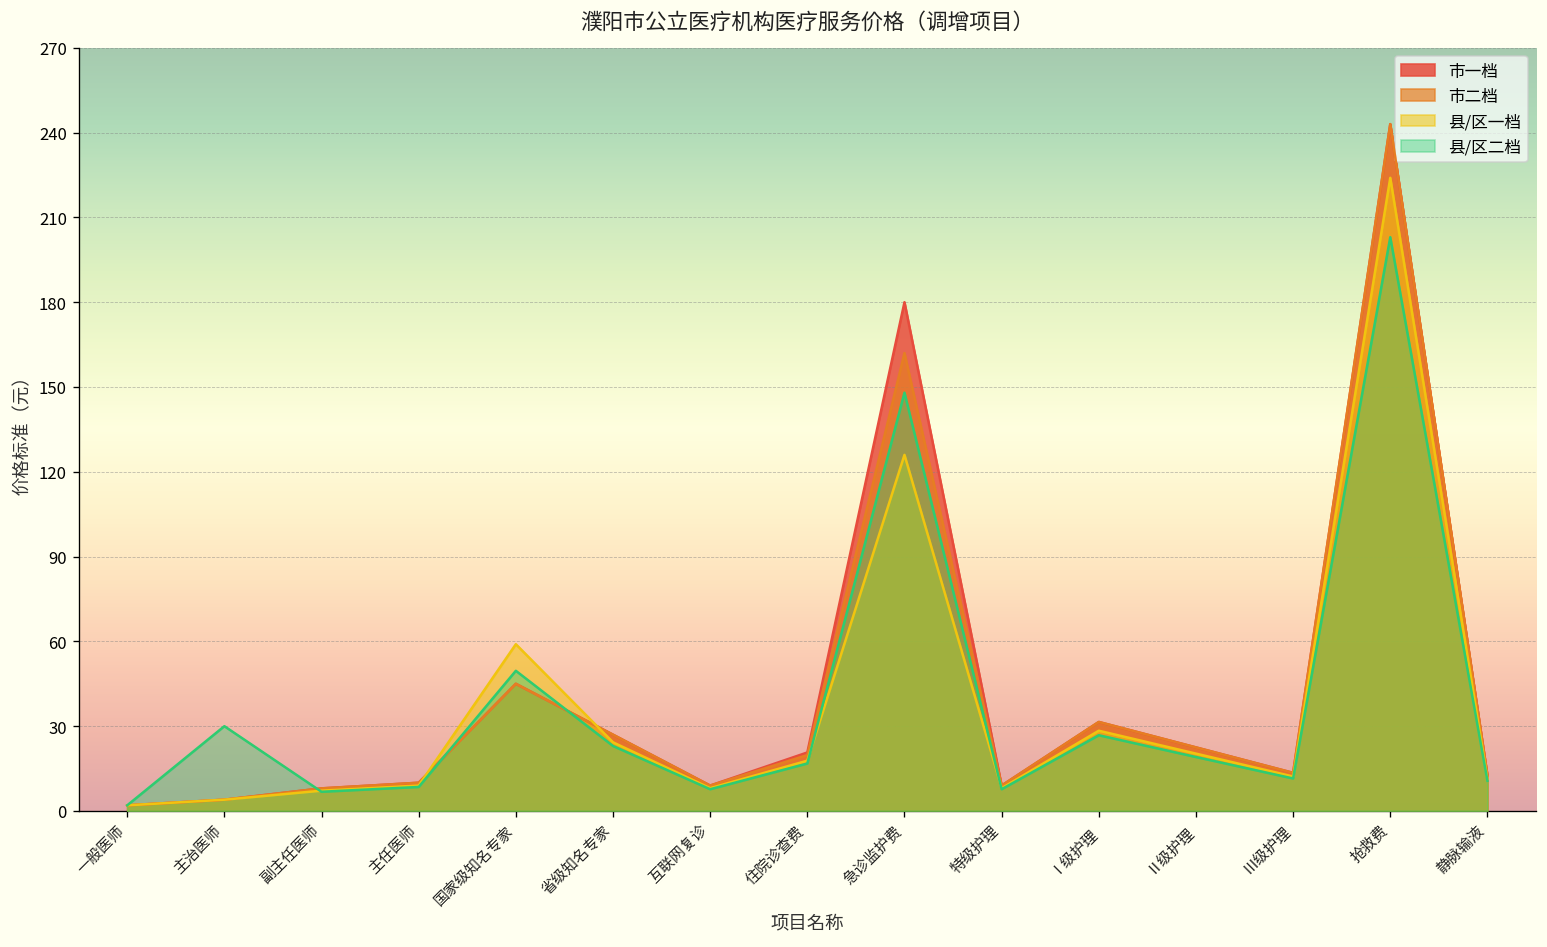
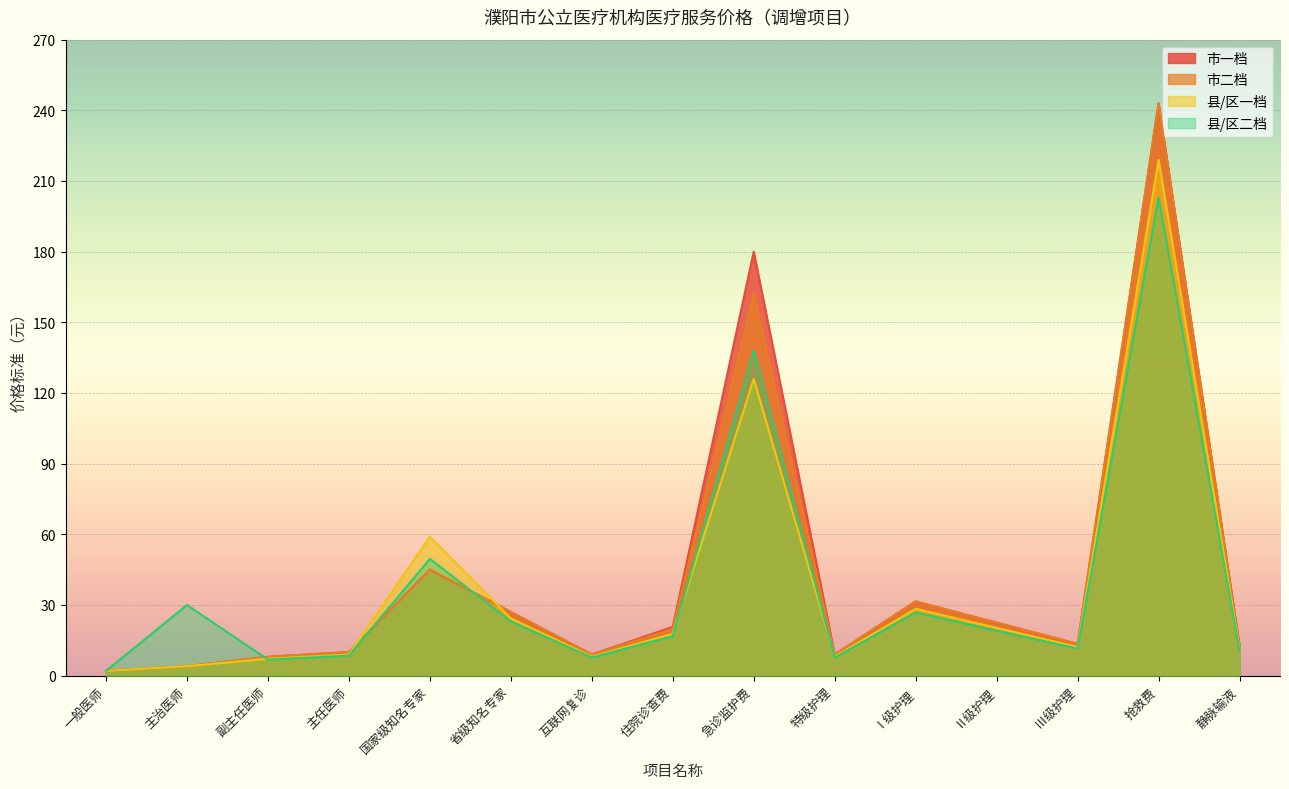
县/区二档, 急诊监护费: 148 -> 138
县/区一档, 抢救费: 224 -> 219
